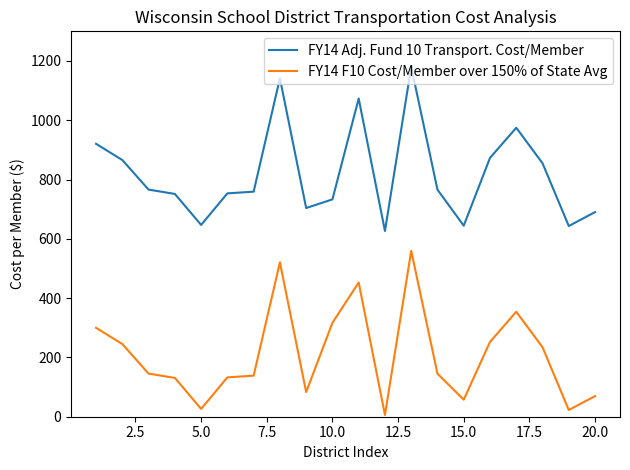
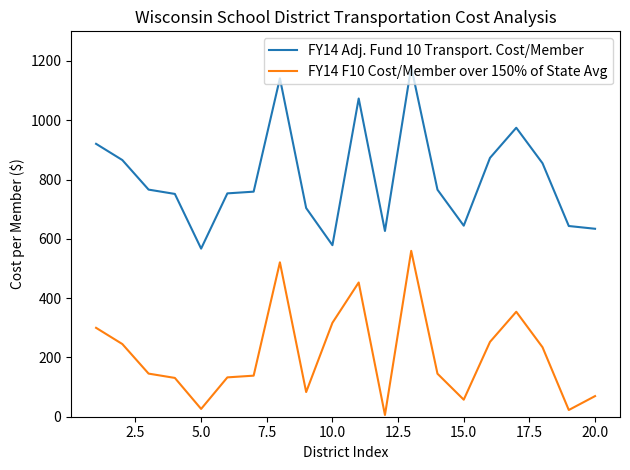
FY14 Adj. Fund 10 Transport. Cost/Member, 5.0: 650 -> 570
FY14 Adj. Fund 10 Transport. Cost/Member, 10.0: 730 -> 580
FY14 Adj. Fund 10 Transport. Cost/Member, 20.0: 690 -> 630
